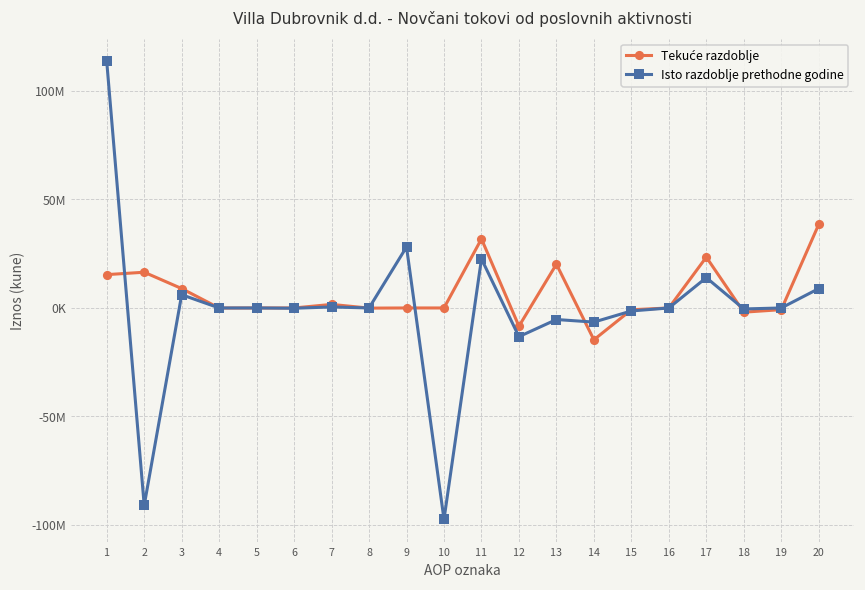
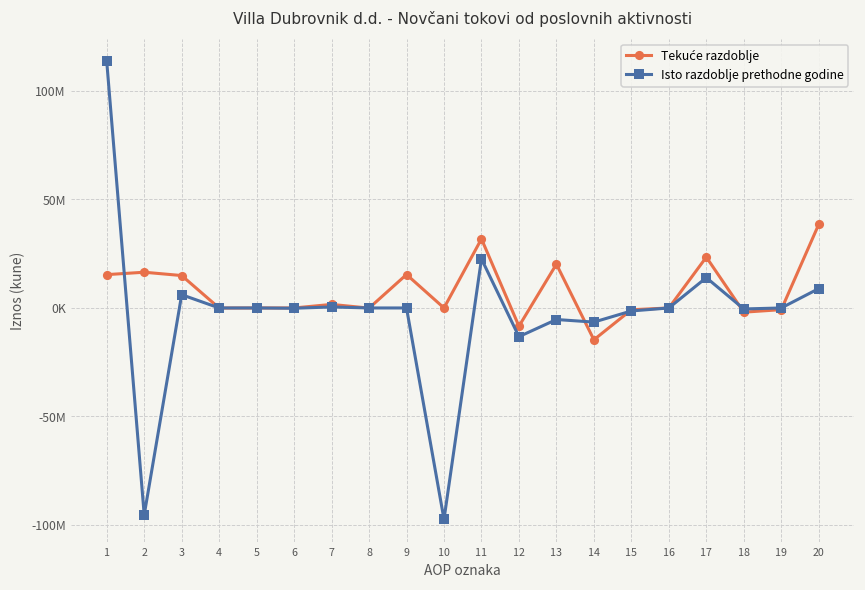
Isto razdoblje prethodne godine, 2: -91000000 -> -95000000
Tekuće razdoblje, 3: 9000000 -> 15000000
Tekuće razdoblje, 9: 0 -> 15000000
Isto razdoblje prethodne godine, 9: 28000000 -> 0
